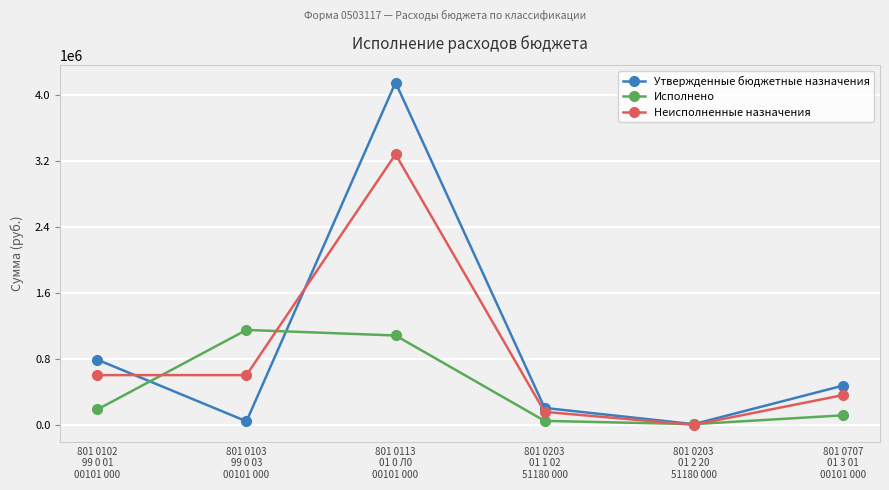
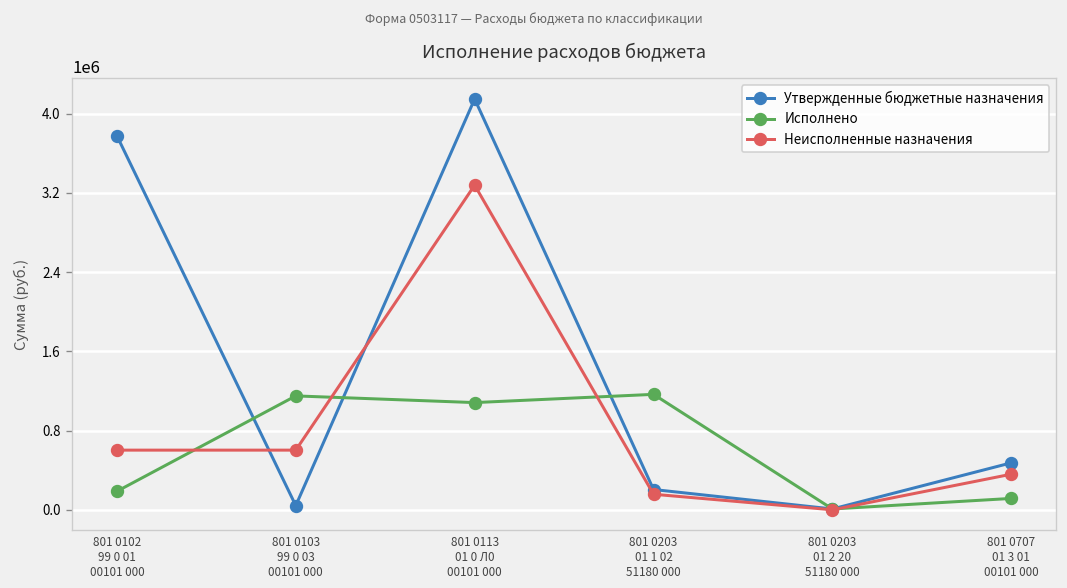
Утвержденные бюджетные назначения, 801 0102 99 0 01 00101 000: 800000 -> 3800000
Исполнено, 801 0203 01 1 02 51180 000: 0 -> 1200000
